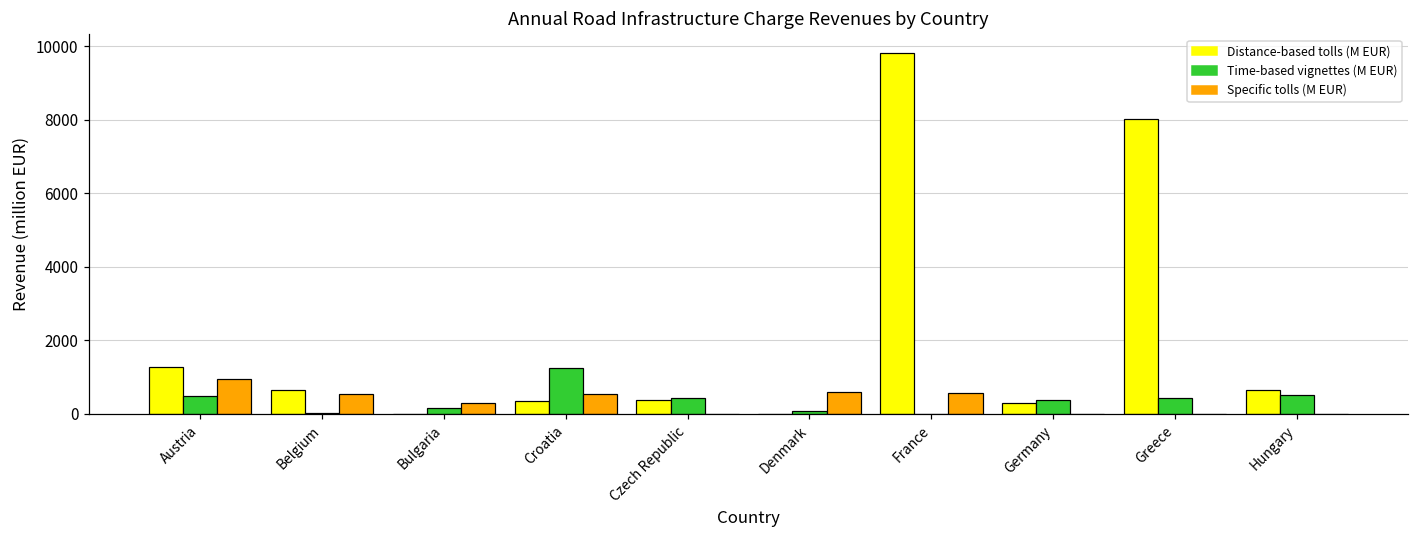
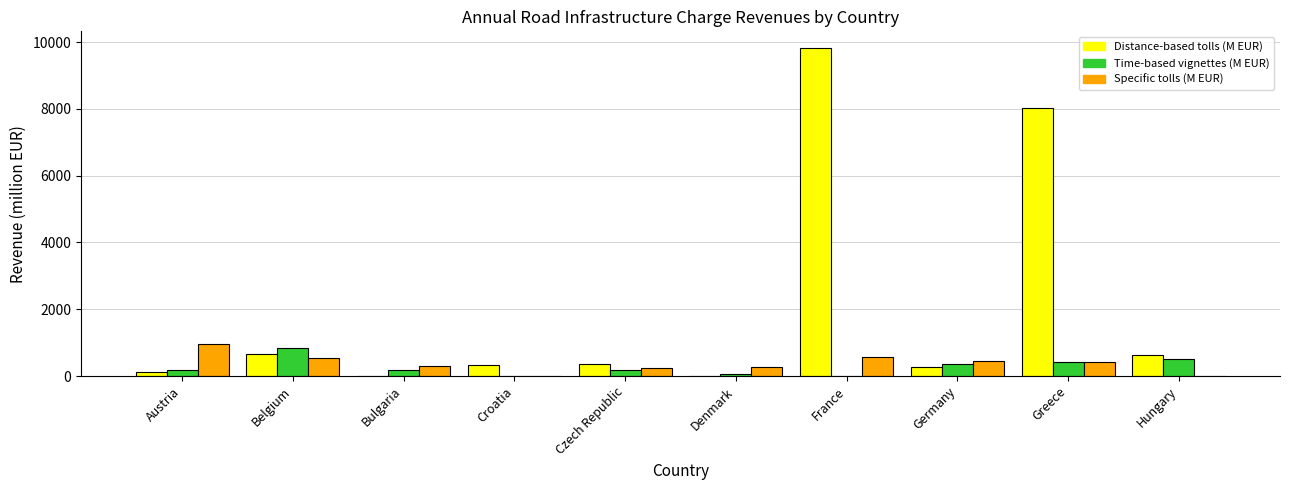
Distance-based tolls (M EUR), Austria: 1300 -> 100
Time-based vignettes (M EUR), Austria: 500 -> 200
Time-based vignettes (M EUR), Belgium: 0 -> 800
Time-based vignettes (M EUR), Croatia: 1200 -> 0
Specific tolls (M EUR), Croatia: 500 -> 0
Time-based vignettes (M EUR), Czech Republic: 400 -> 200
Specific tolls (M EUR), Czech Republic: 0 -> 300
Specific tolls (M EUR), Denmark: 600 -> 300
Specific tolls (M EUR), Germany: 0 -> 500
Specific tolls (M EUR), Greece: 0 -> 400
